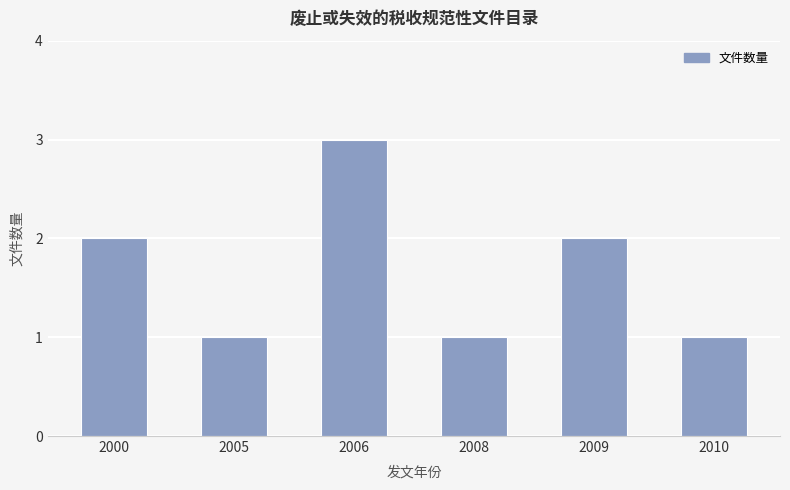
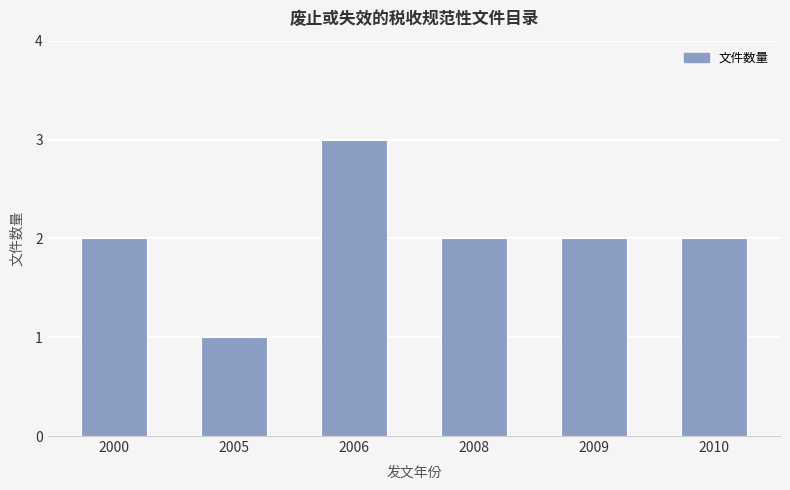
2008: 1 -> 2
2010: 1 -> 2
